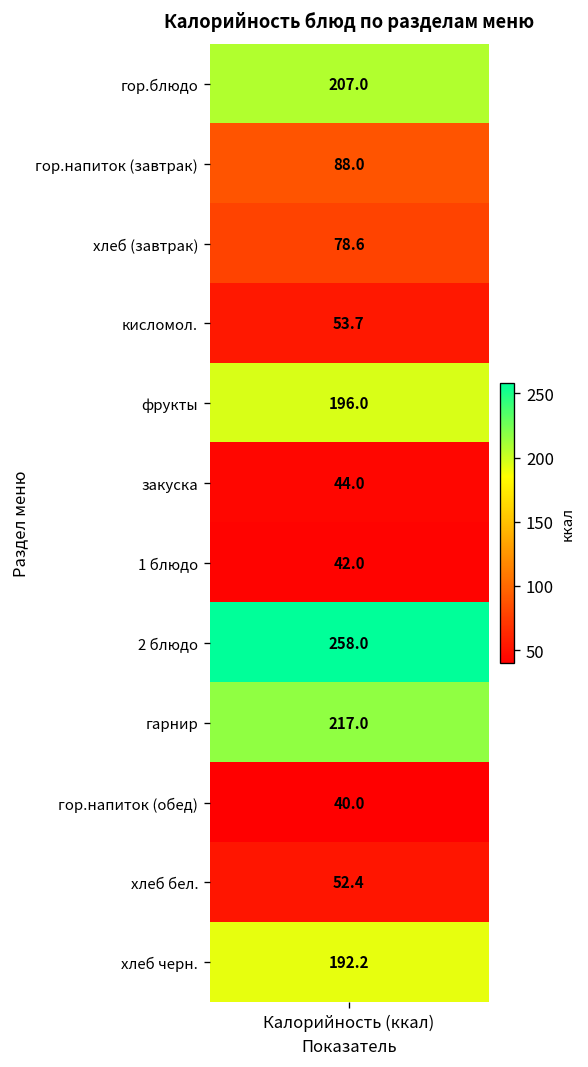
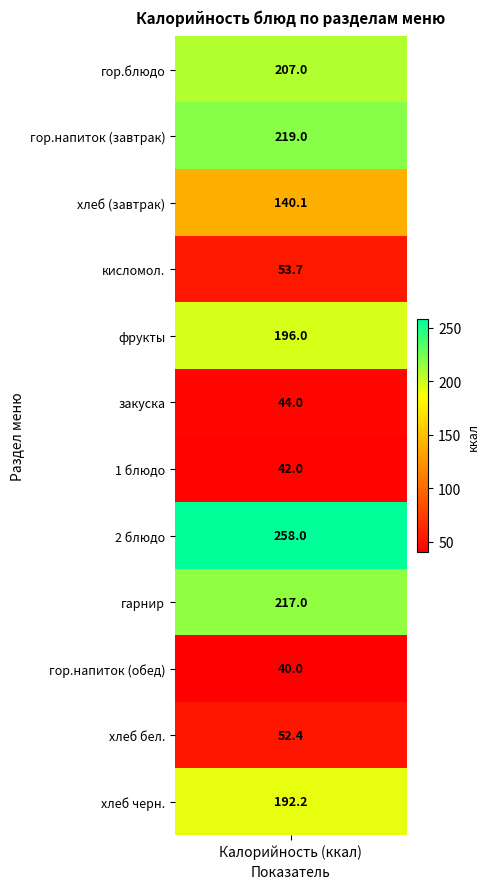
гор.напиток (завтрак), Калорийность (ккал): 88.0 -> 219.0
хлеб (завтрак), Калорийность (ккал): 78.6 -> 140.1
